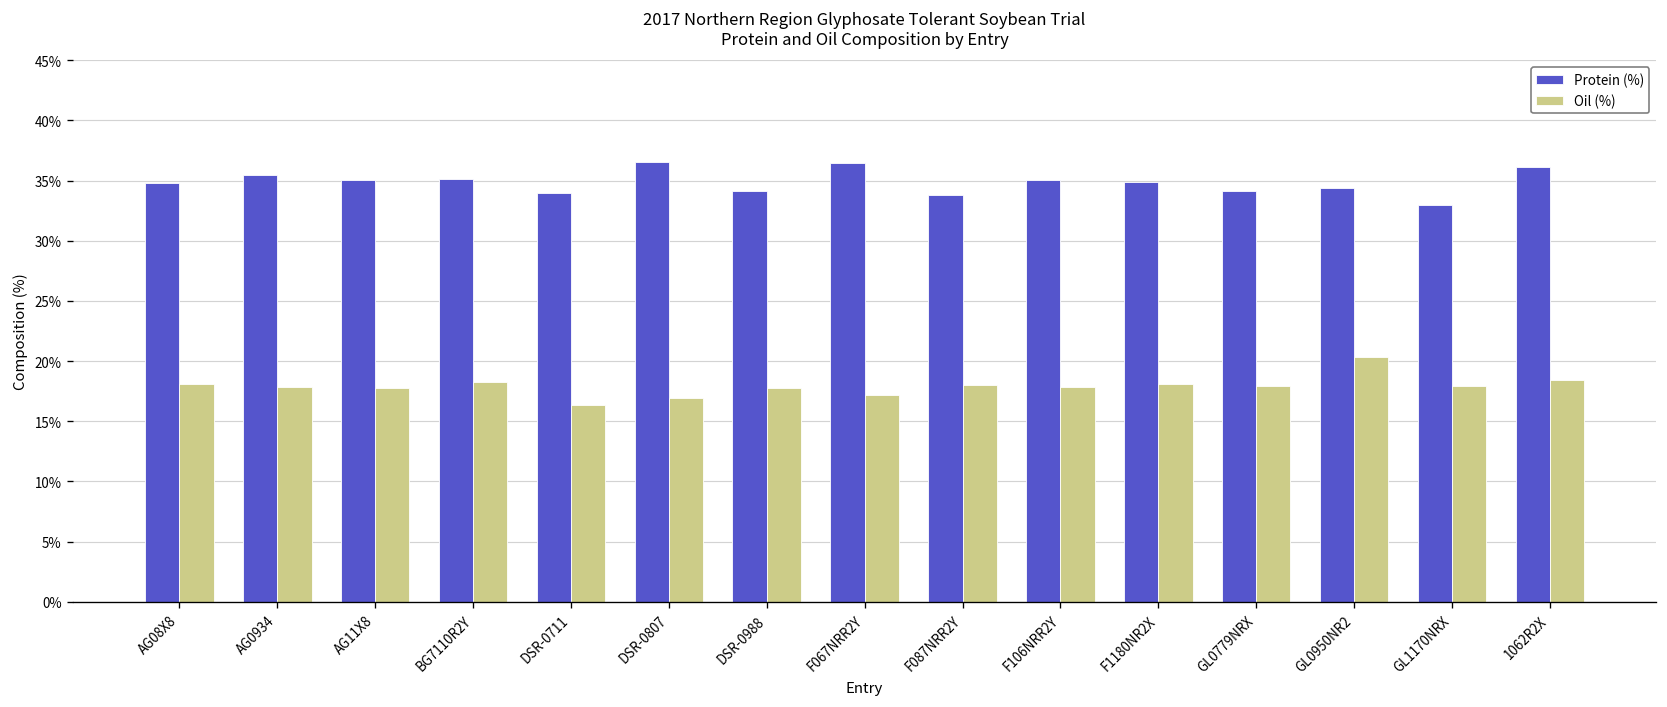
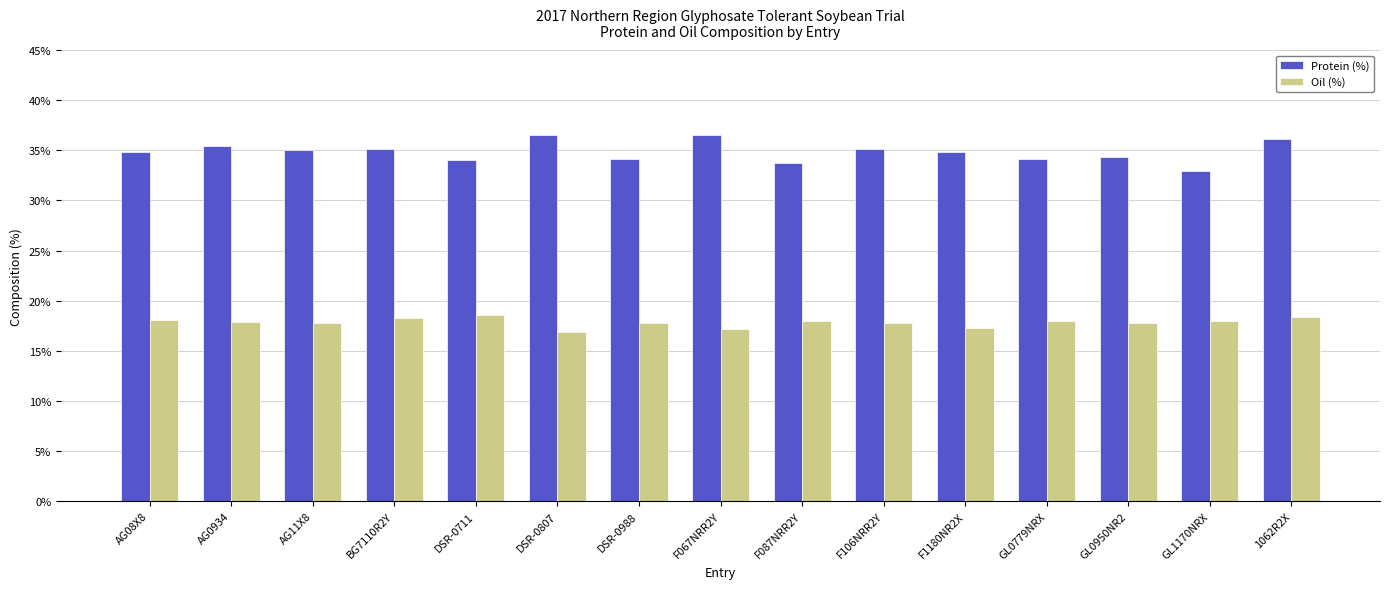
Oil (%), DSR-0711: 16.4% -> 18.6%
Oil (%), F1180NR2X: 18.1% -> 17.3%
Oil (%), GL0950NR2: 20.3% -> 17.8%
